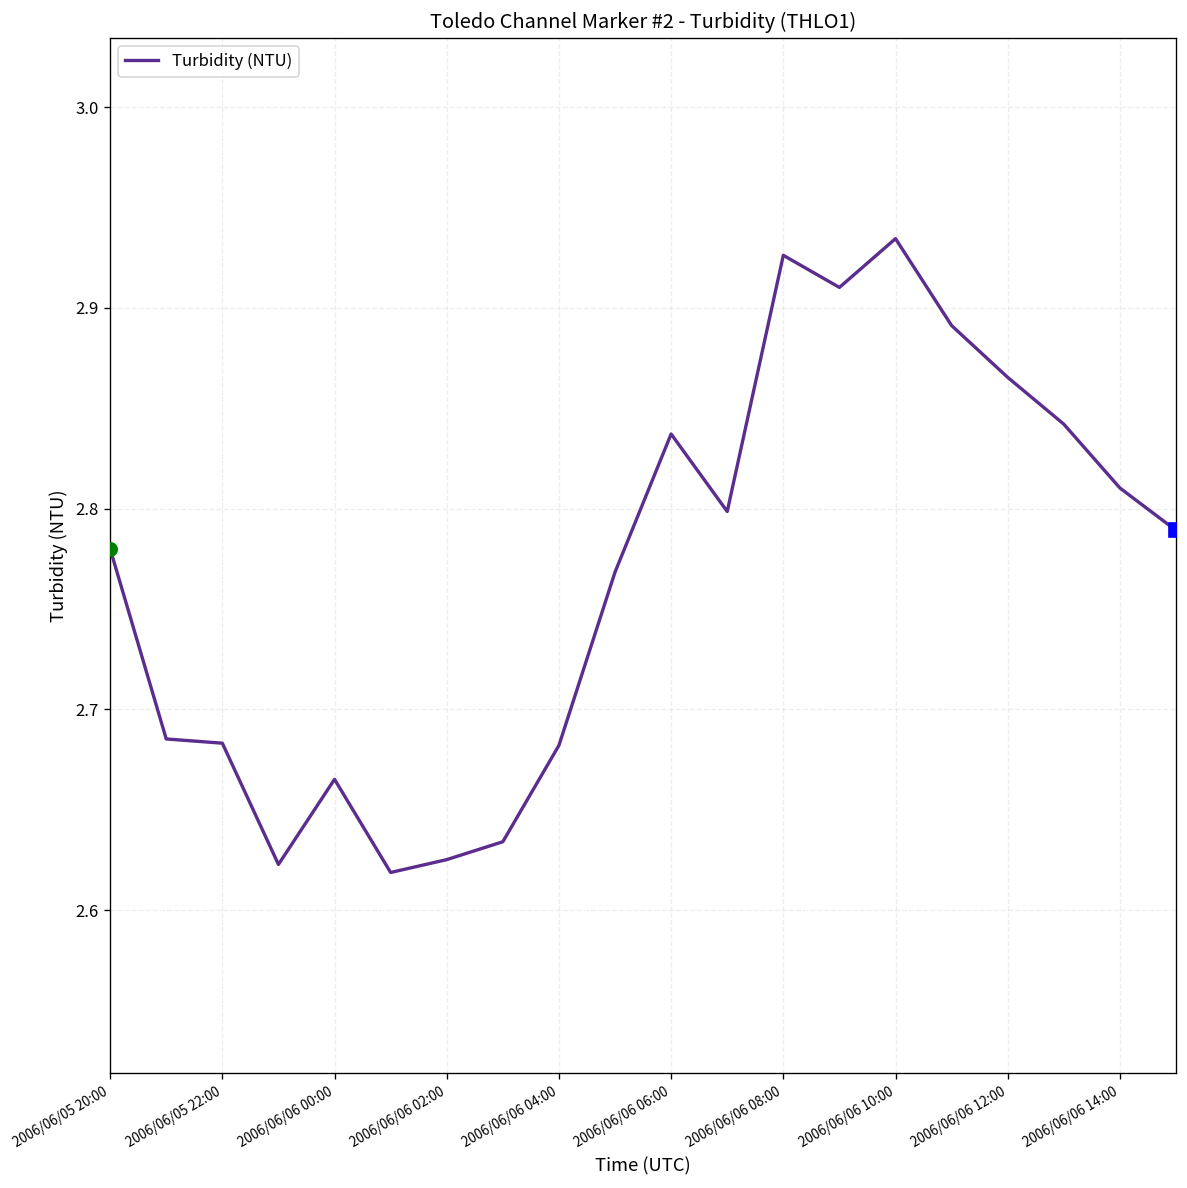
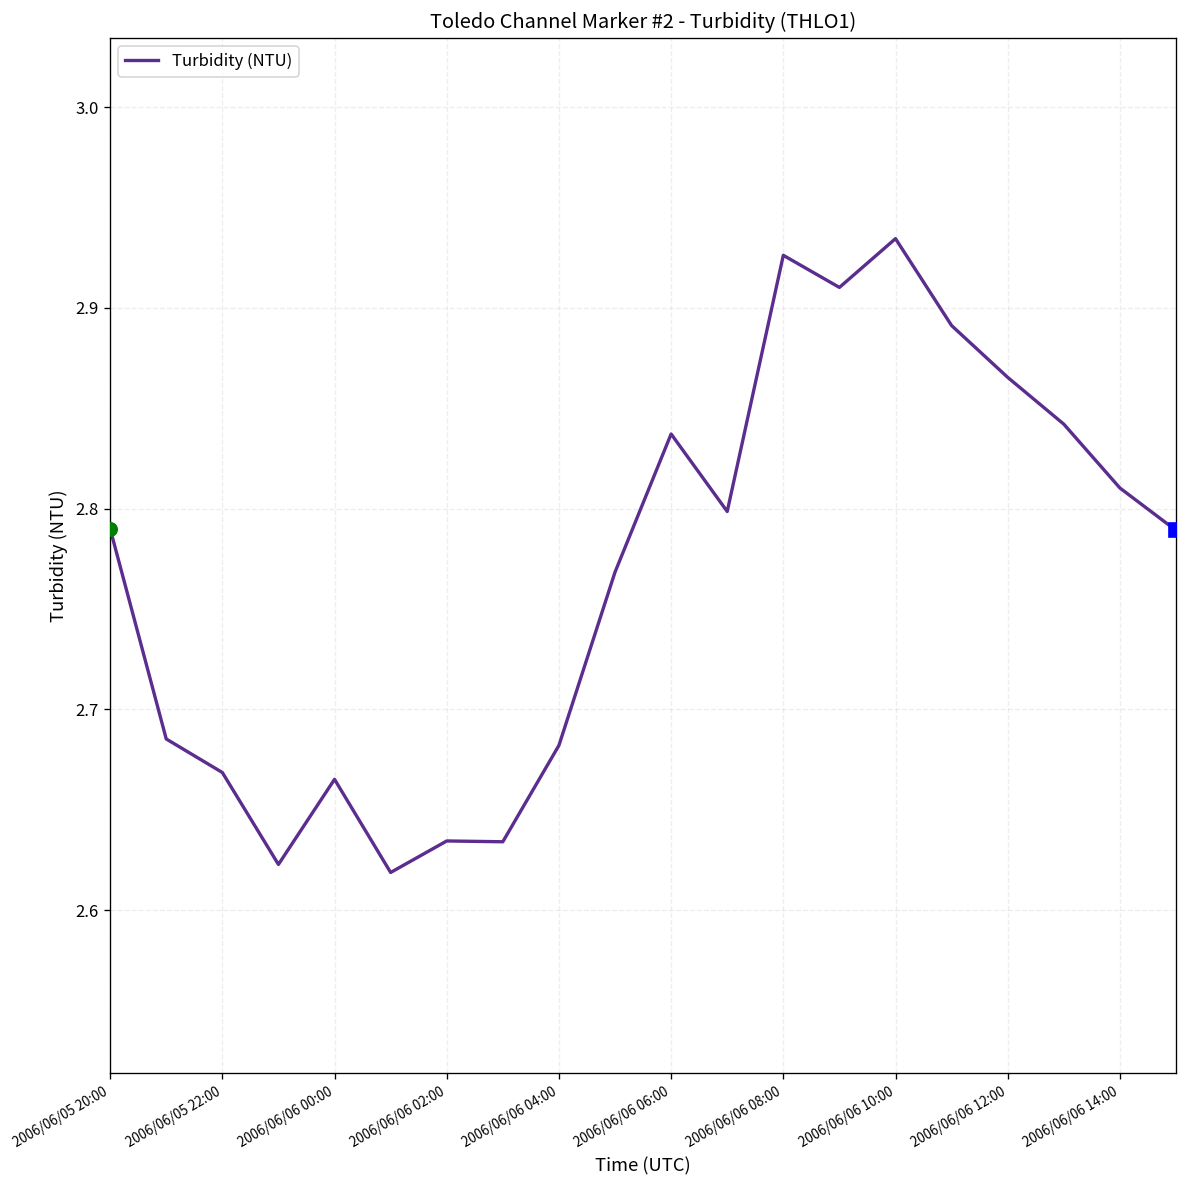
Turbidity (NTU), 2006/06/05 20:00: 2.78 -> 2.79
Turbidity (NTU), 2006/06/05 22:00: 2.683 -> 2.669
Turbidity (NTU), 2006/06/06 02:00: 2.625 -> 2.635
